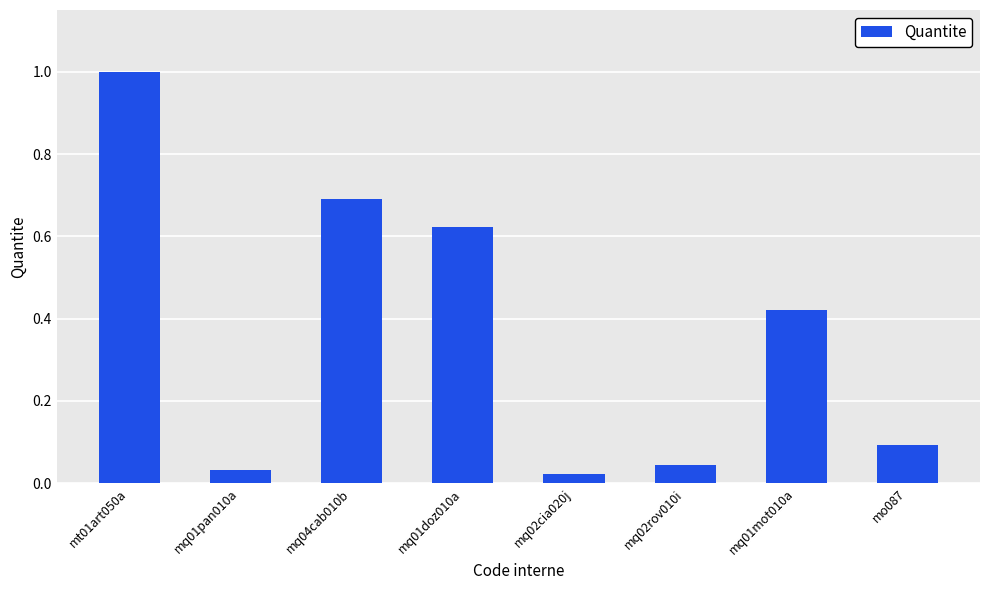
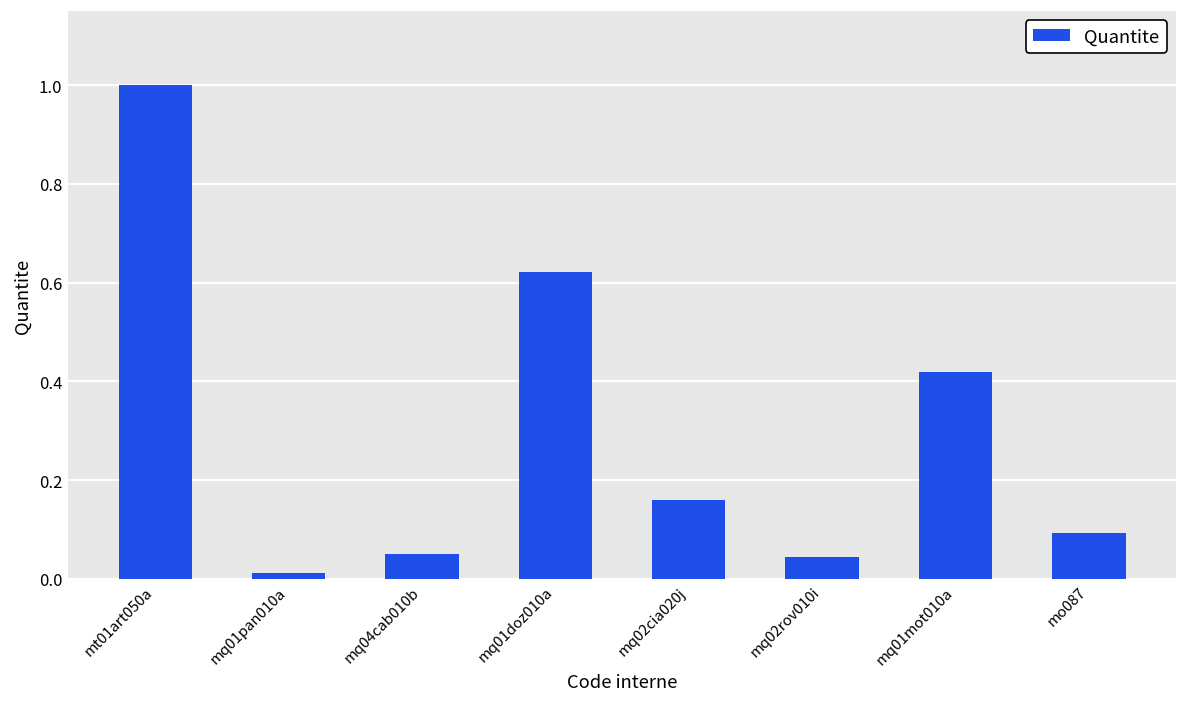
mq01pan010a: 0.03 -> 0.01
mq04cab010b: 0.69 -> 0.05
mq02cia020j: 0.02 -> 0.16
